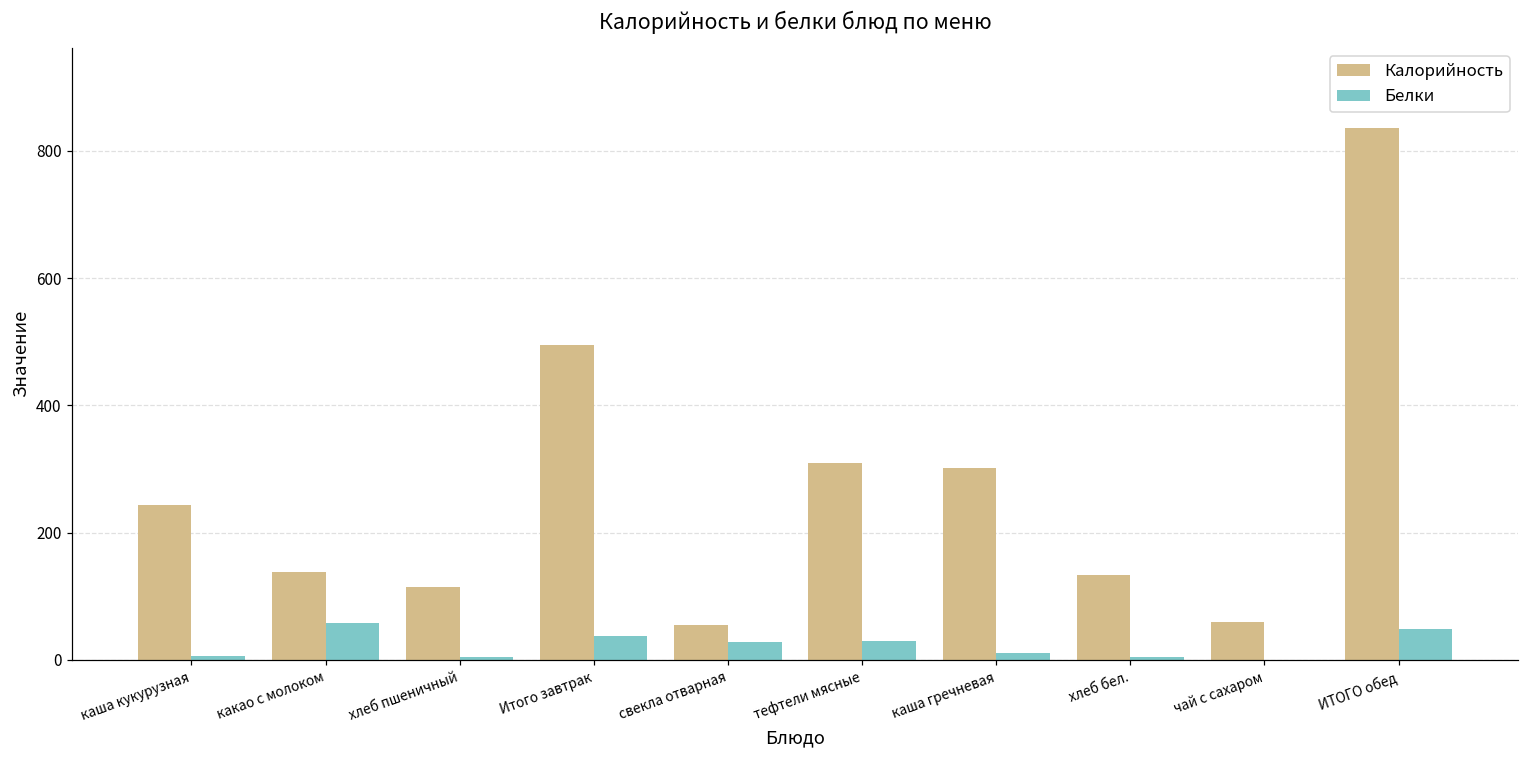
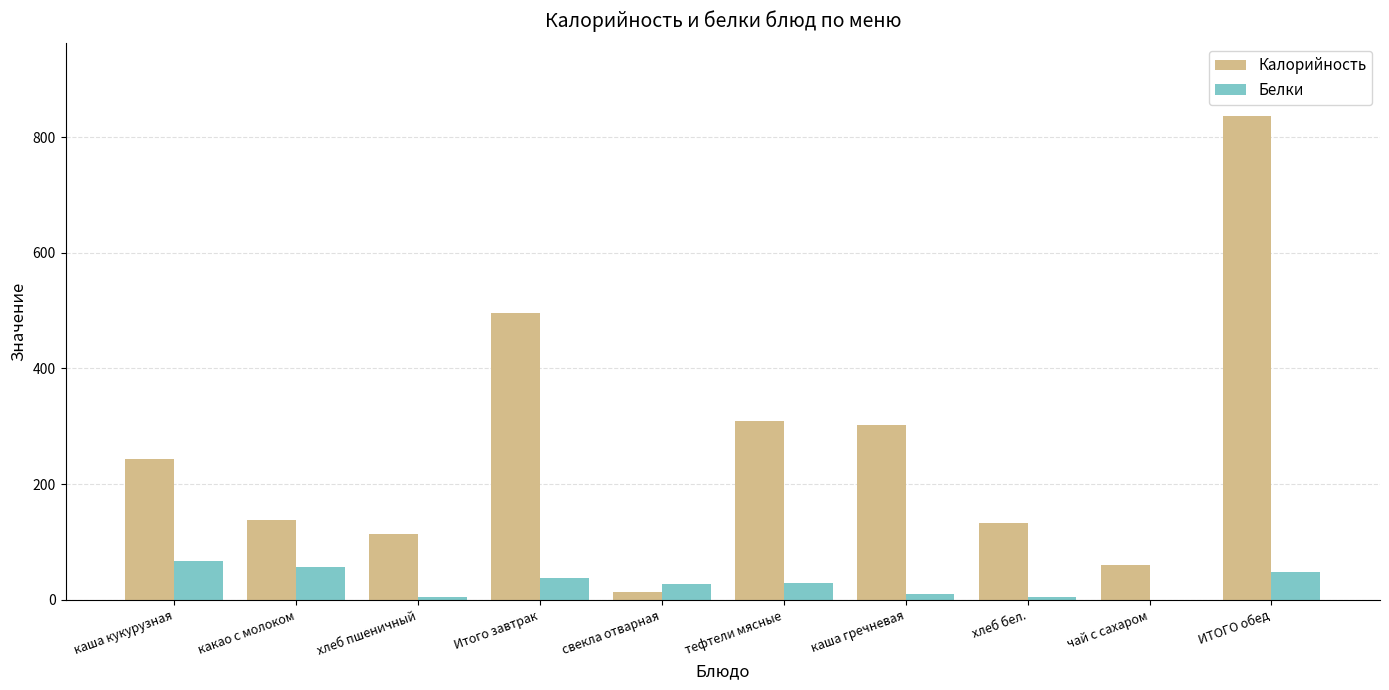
Белки, каша кукурузная: 10 -> 70
Калорийность, свекла отварная: 50 -> 10
